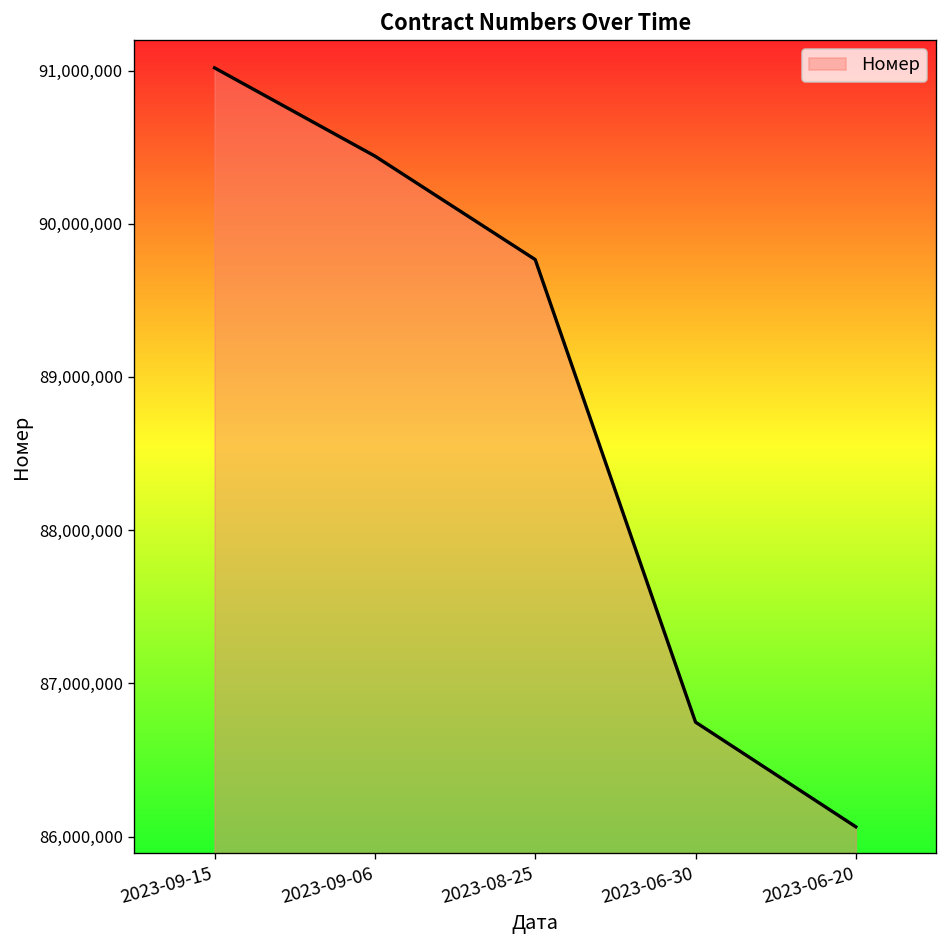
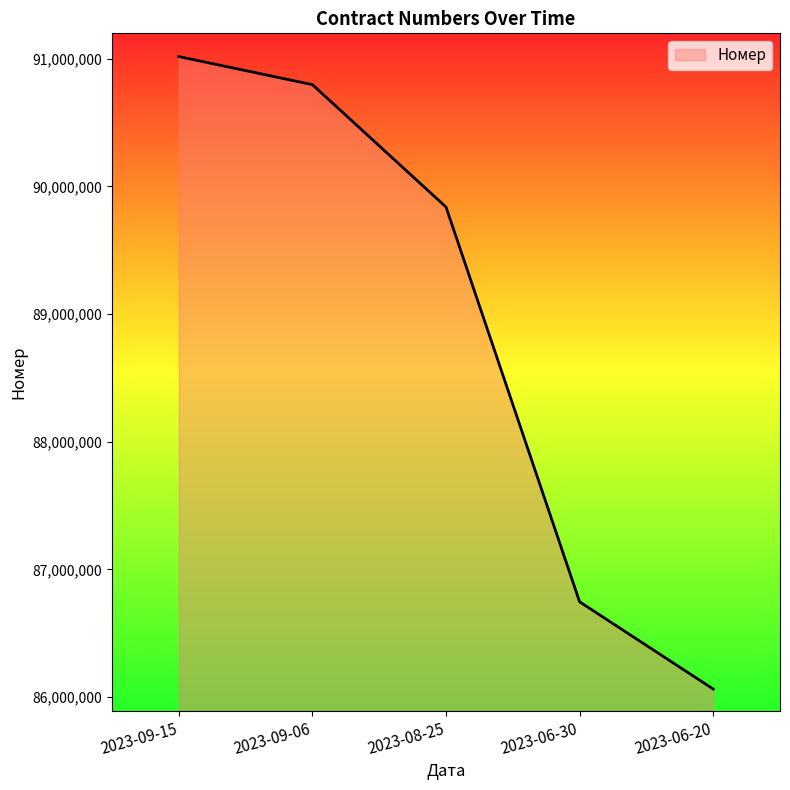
2023-09-06: 90,440,000 -> 90,800,000
2023-08-25: 89,770,000 -> 89,840,000
